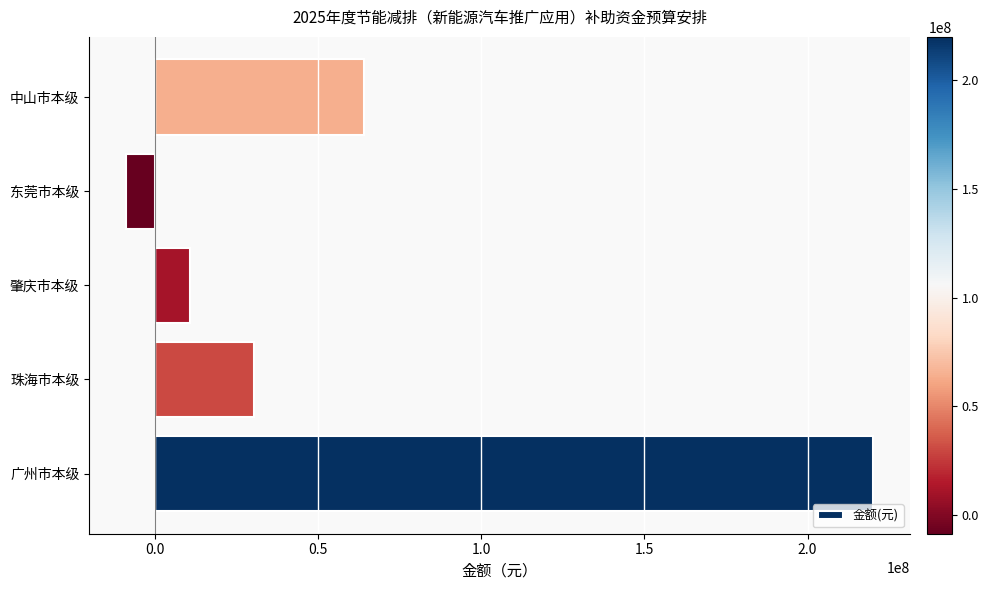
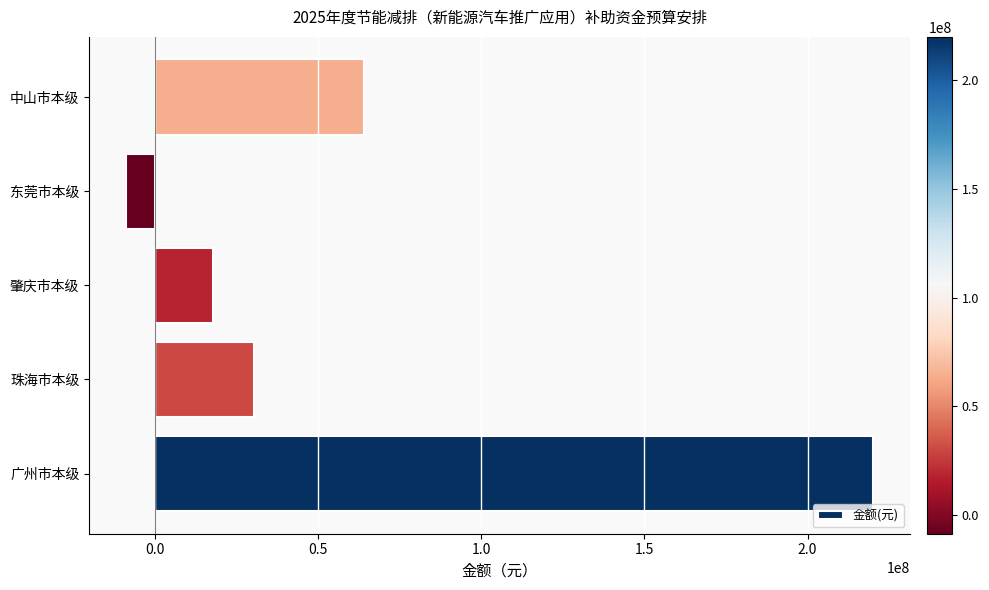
肇庆市本级: 11000000 -> 18000000
